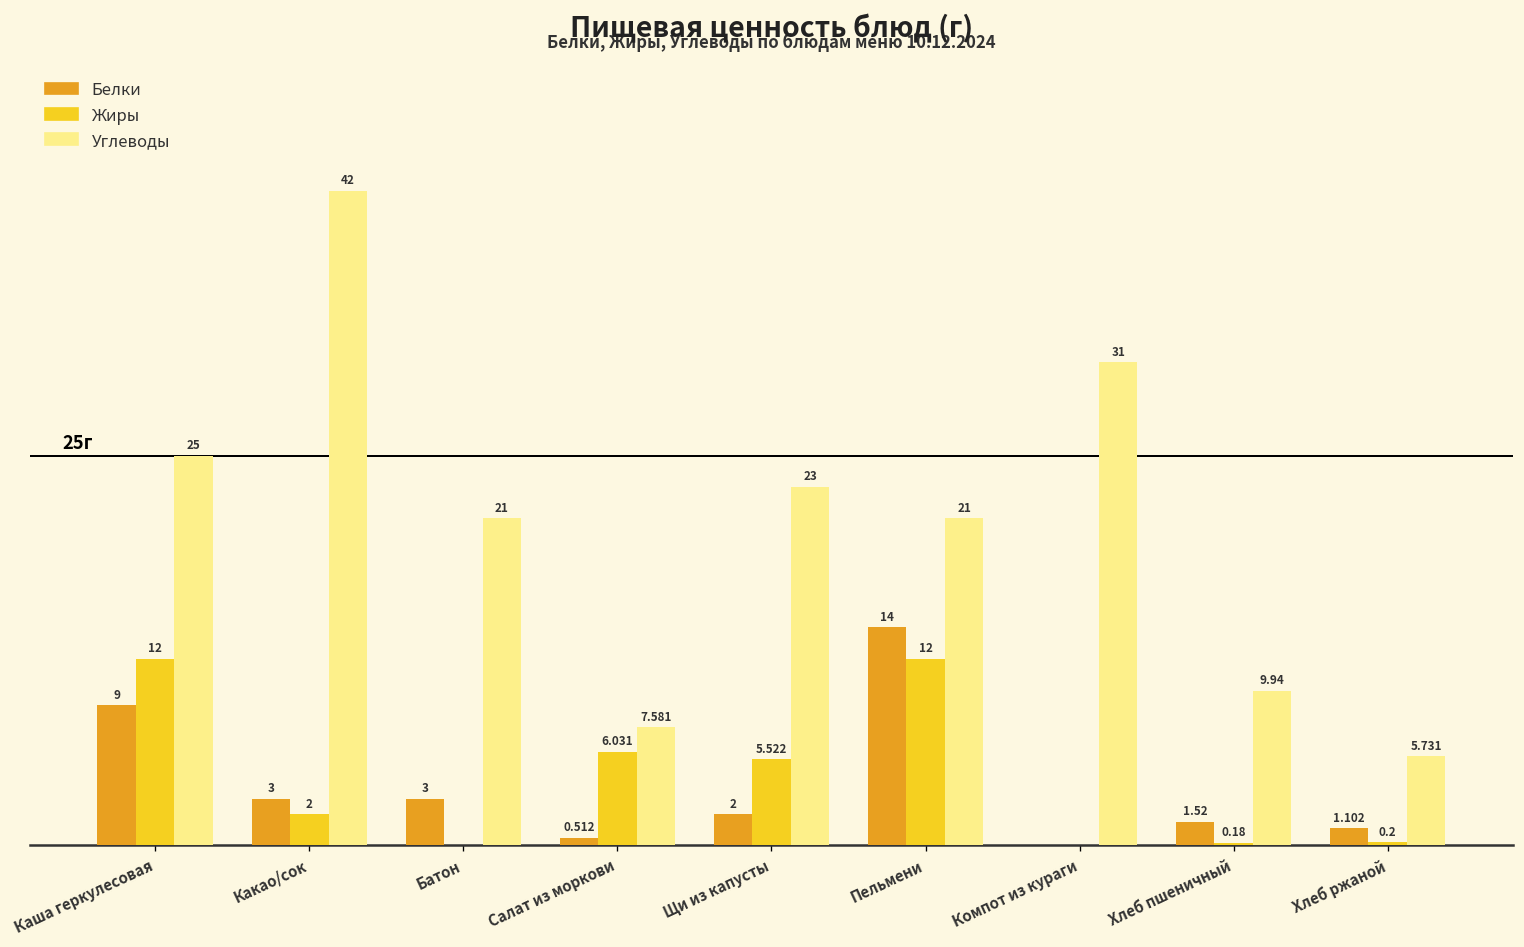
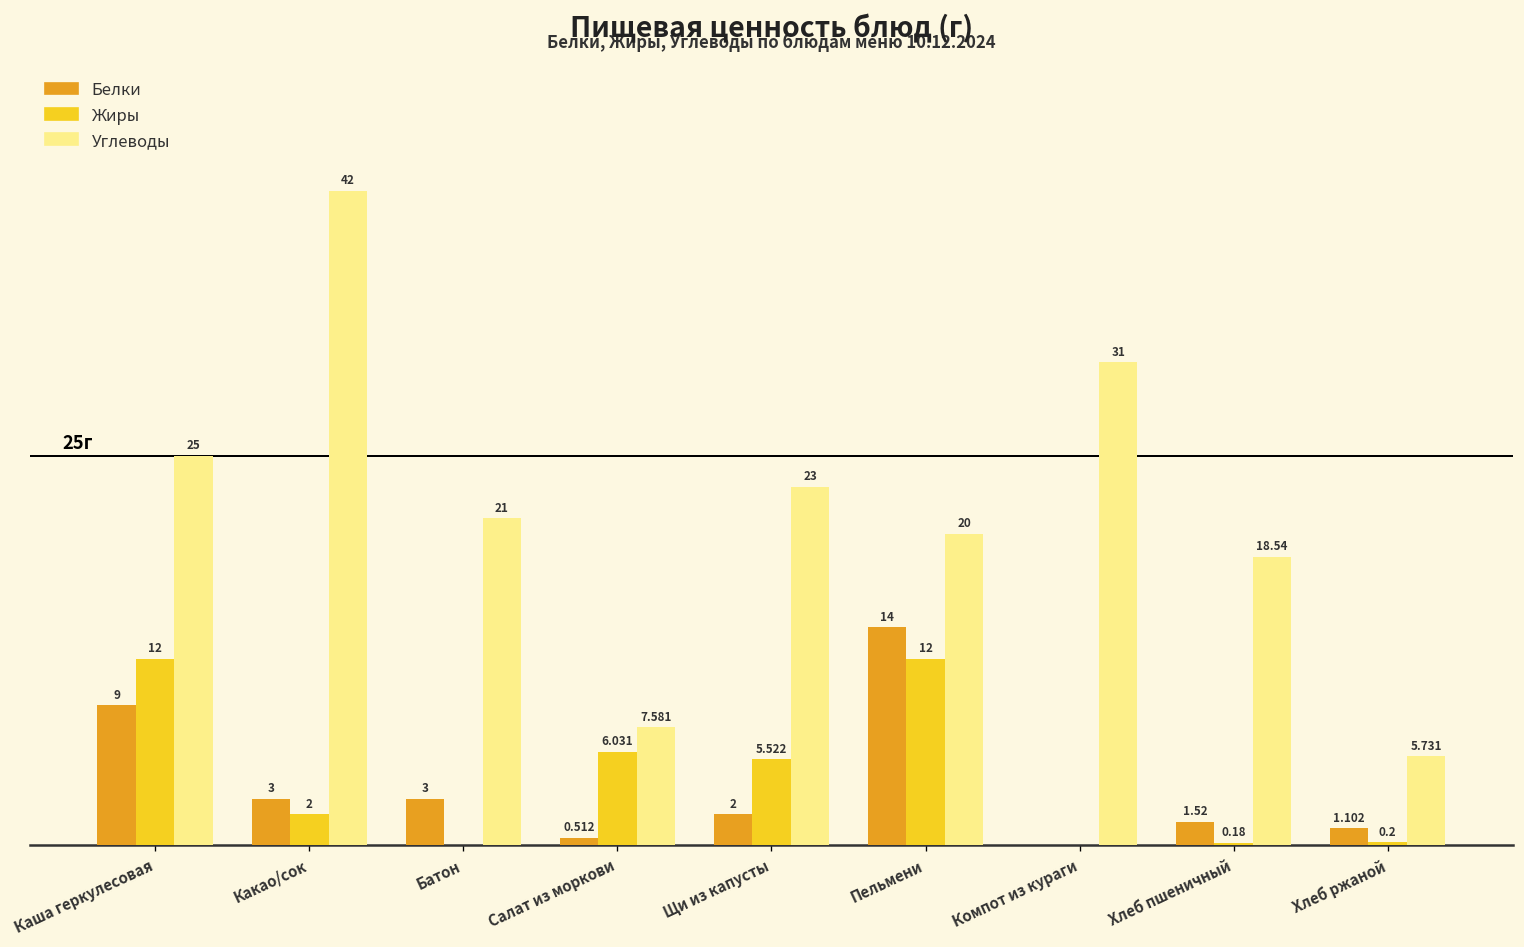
Углеводы, Пельмени: 21 -> 20
Углеводы, Хлеб пшеничный: 9.94 -> 18.54
